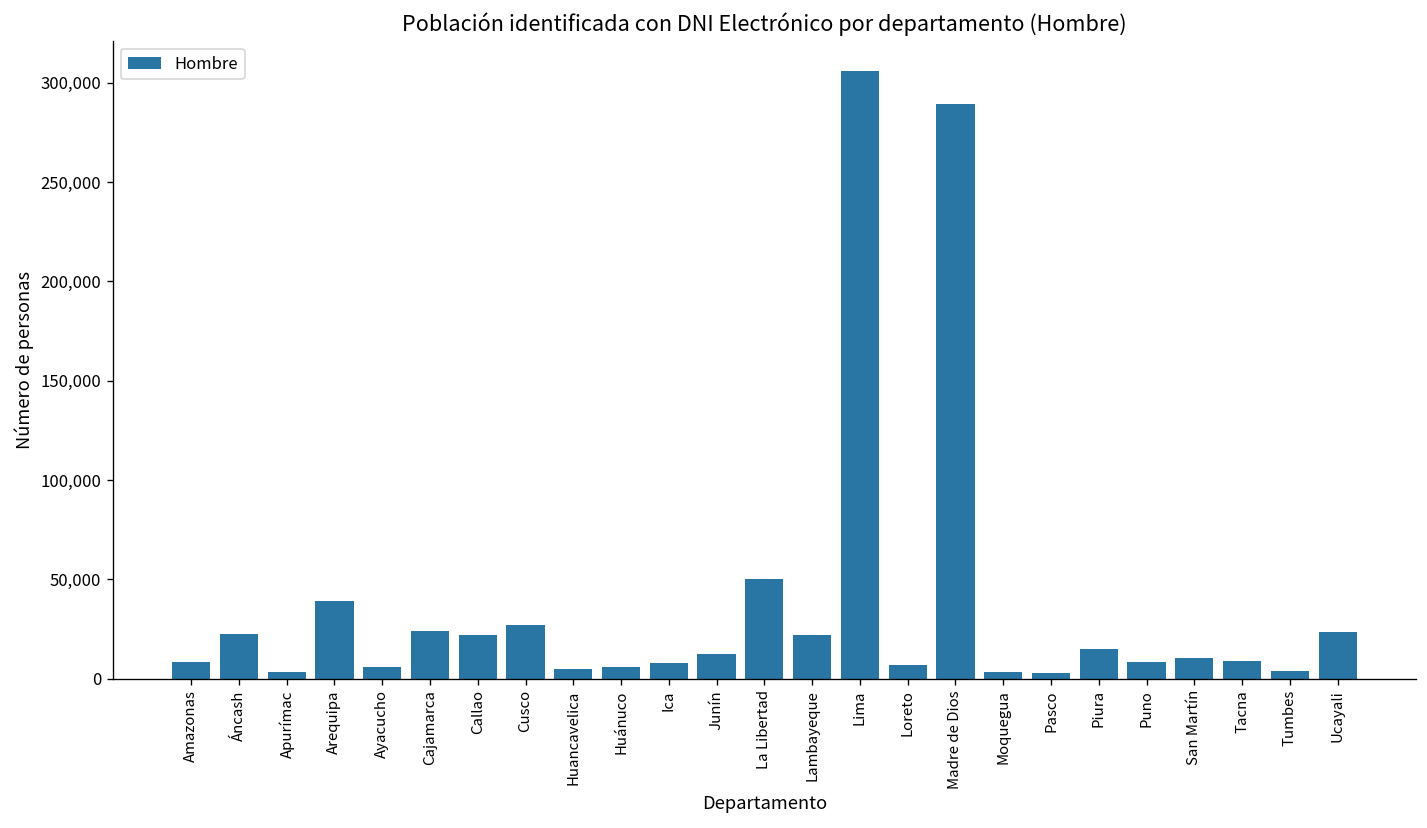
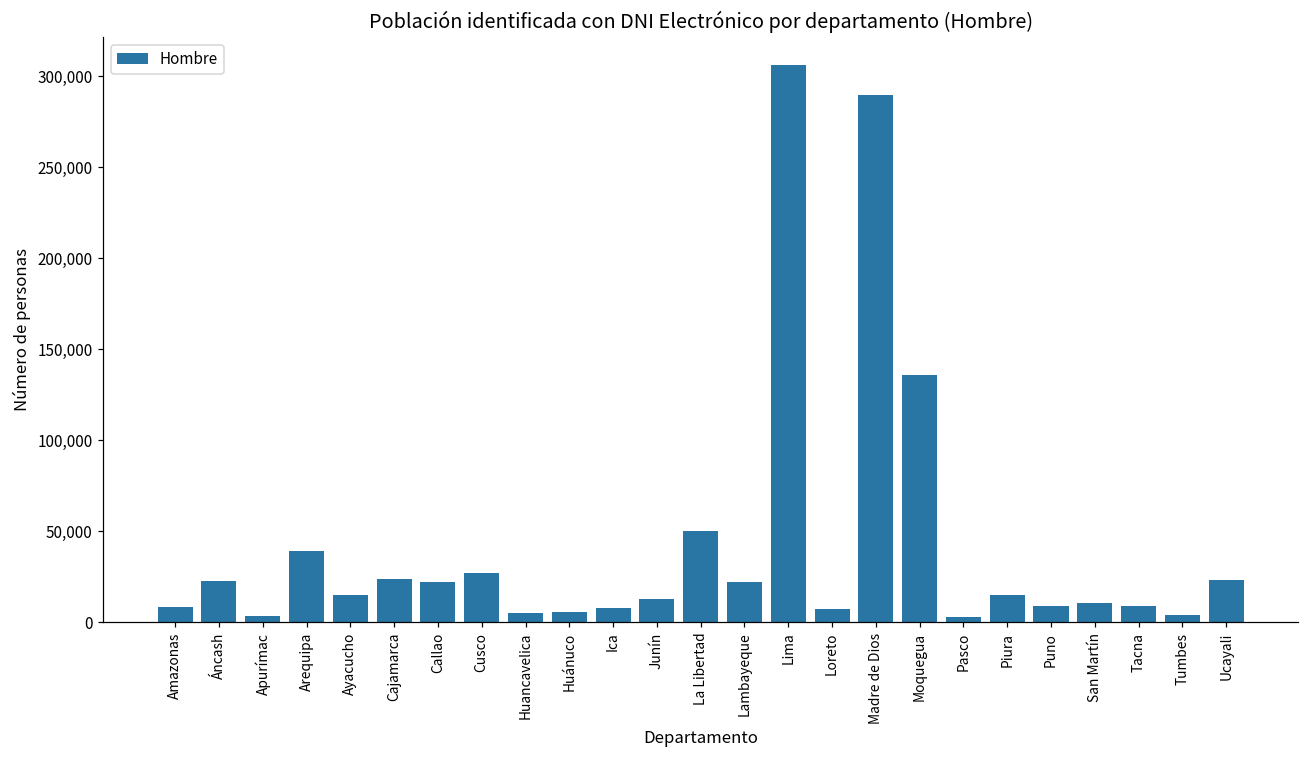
Ayacucho: 6,000 -> 15,000
Moquegua: 3,000 -> 136,000
